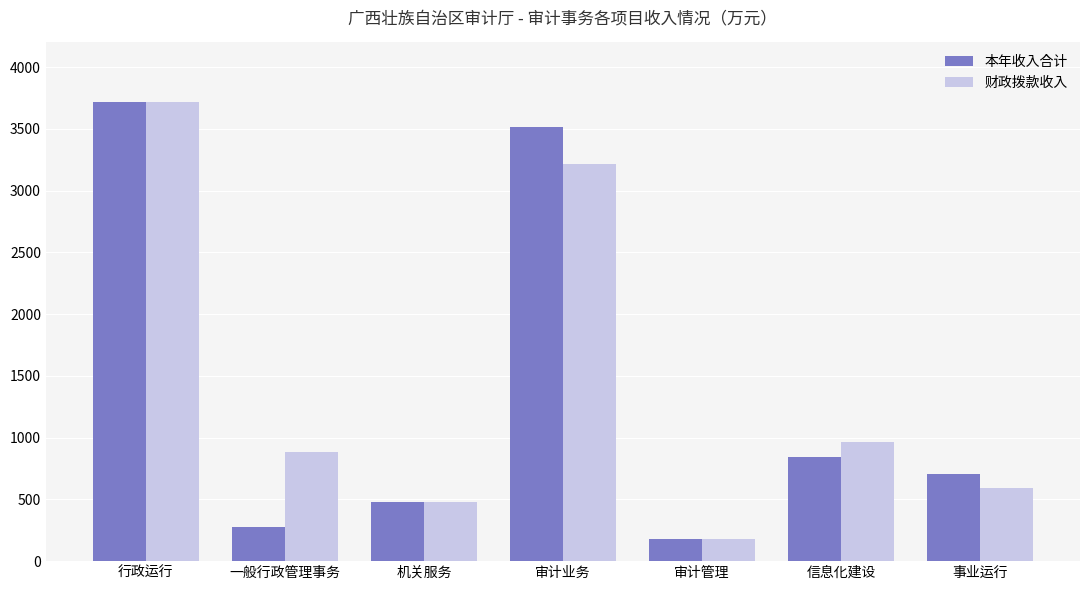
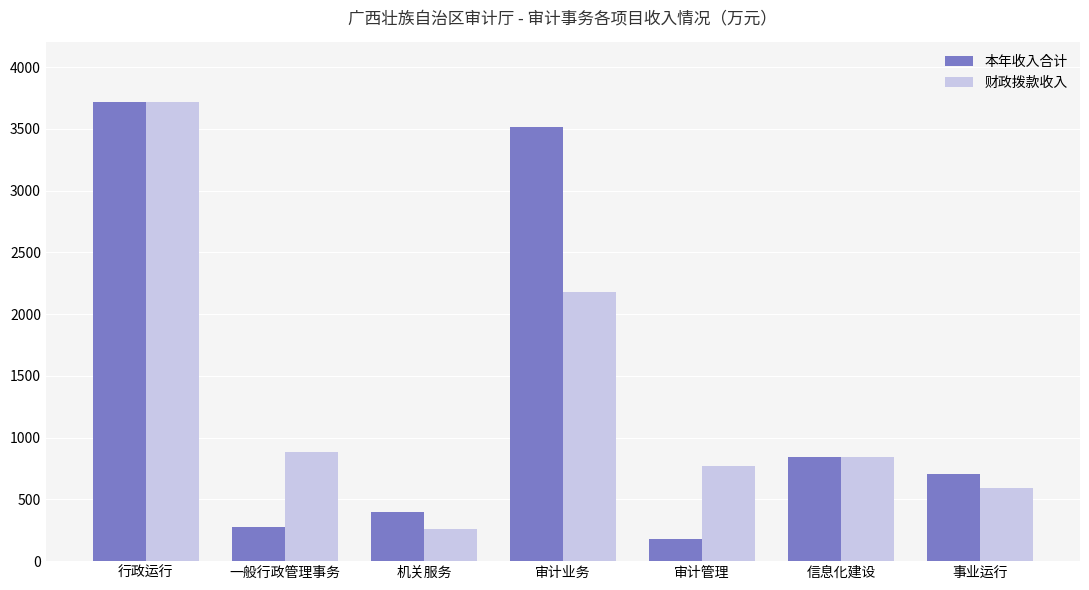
本年收入合计, 机关服务: 470 -> 400
财政拨款收入, 机关服务: 470 -> 260
财政拨款收入, 审计业务: 3220 -> 2180
财政拨款收入, 审计管理: 180 -> 770
财政拨款收入, 信息化建设: 960 -> 840
